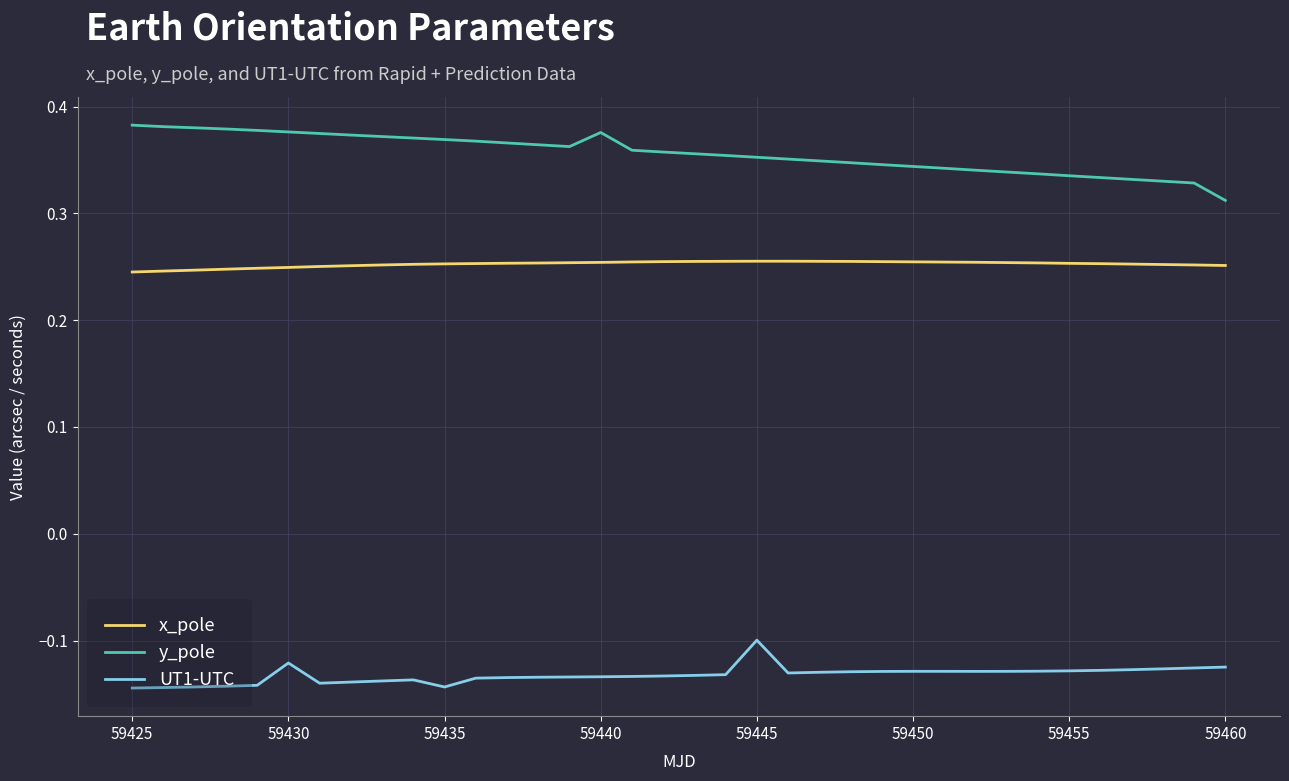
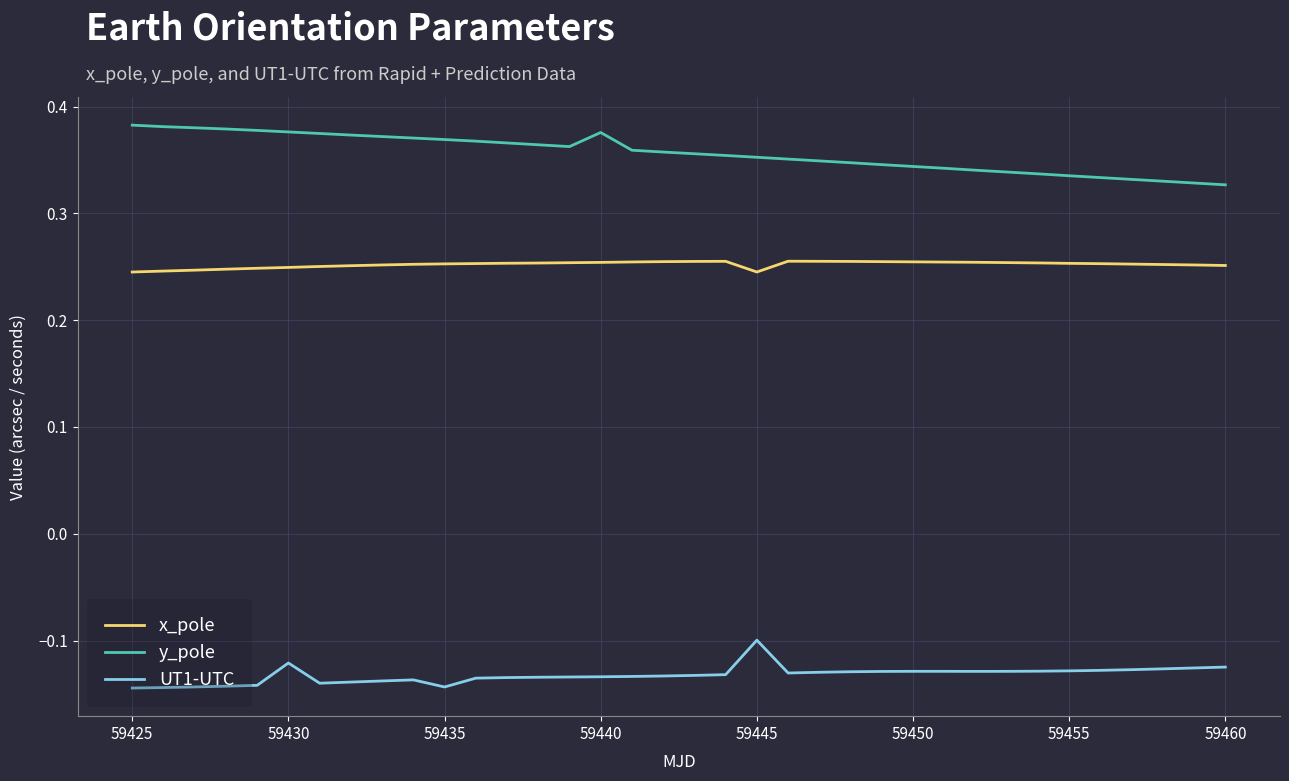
x_pole, 59445: 0.255 -> 0.245
y_pole, 59460: 0.312 -> 0.327
